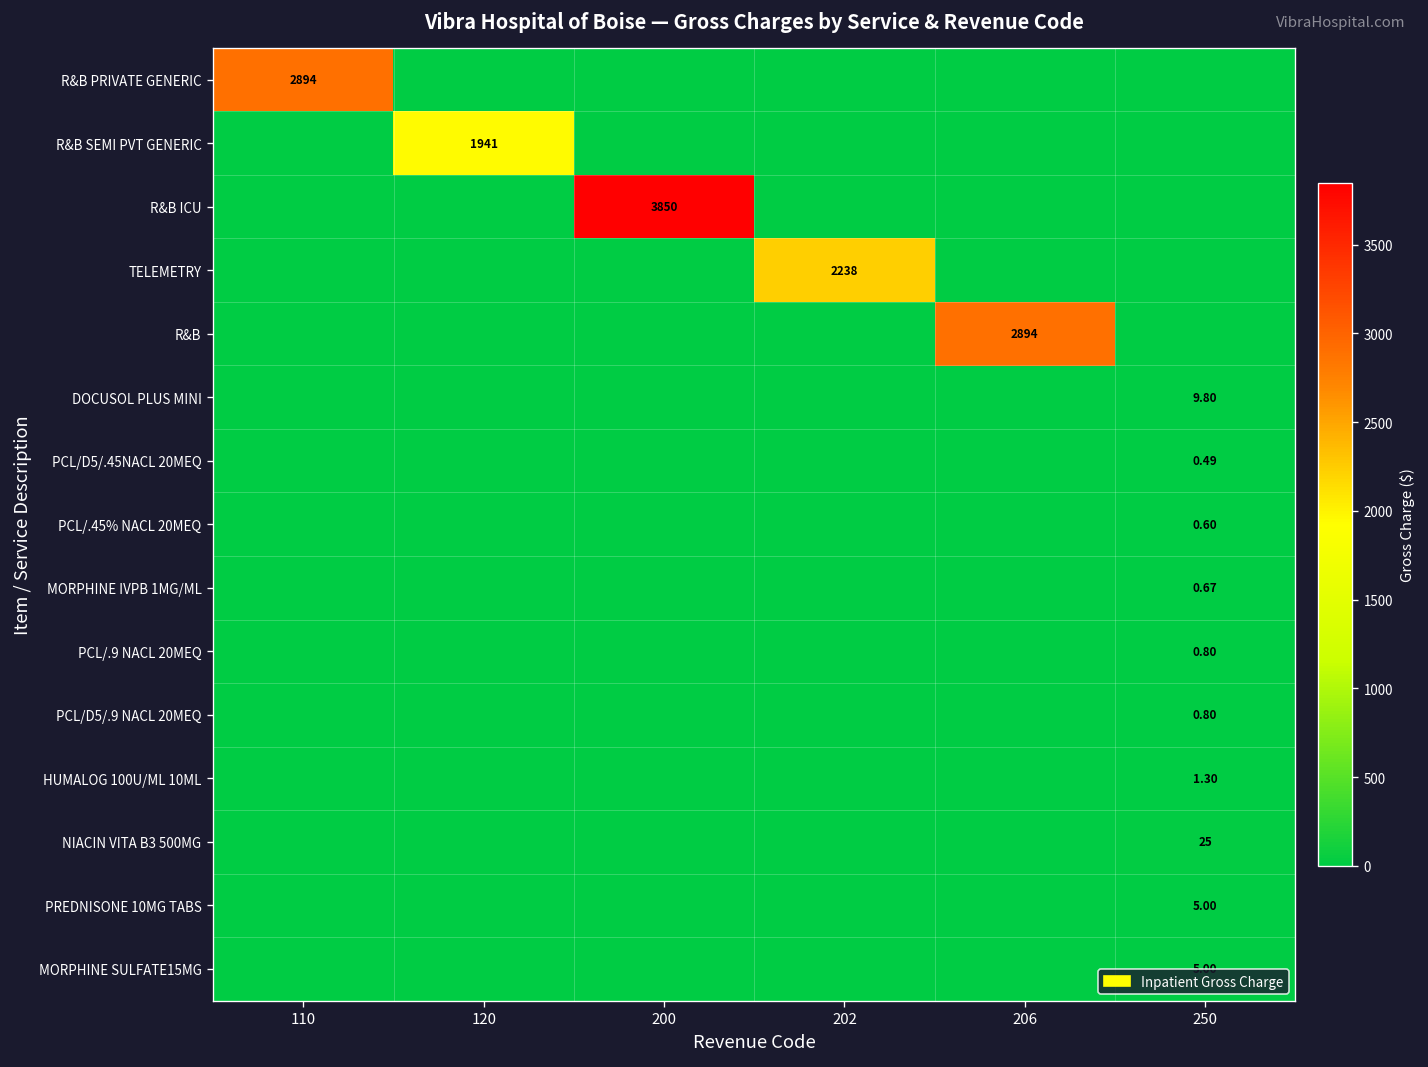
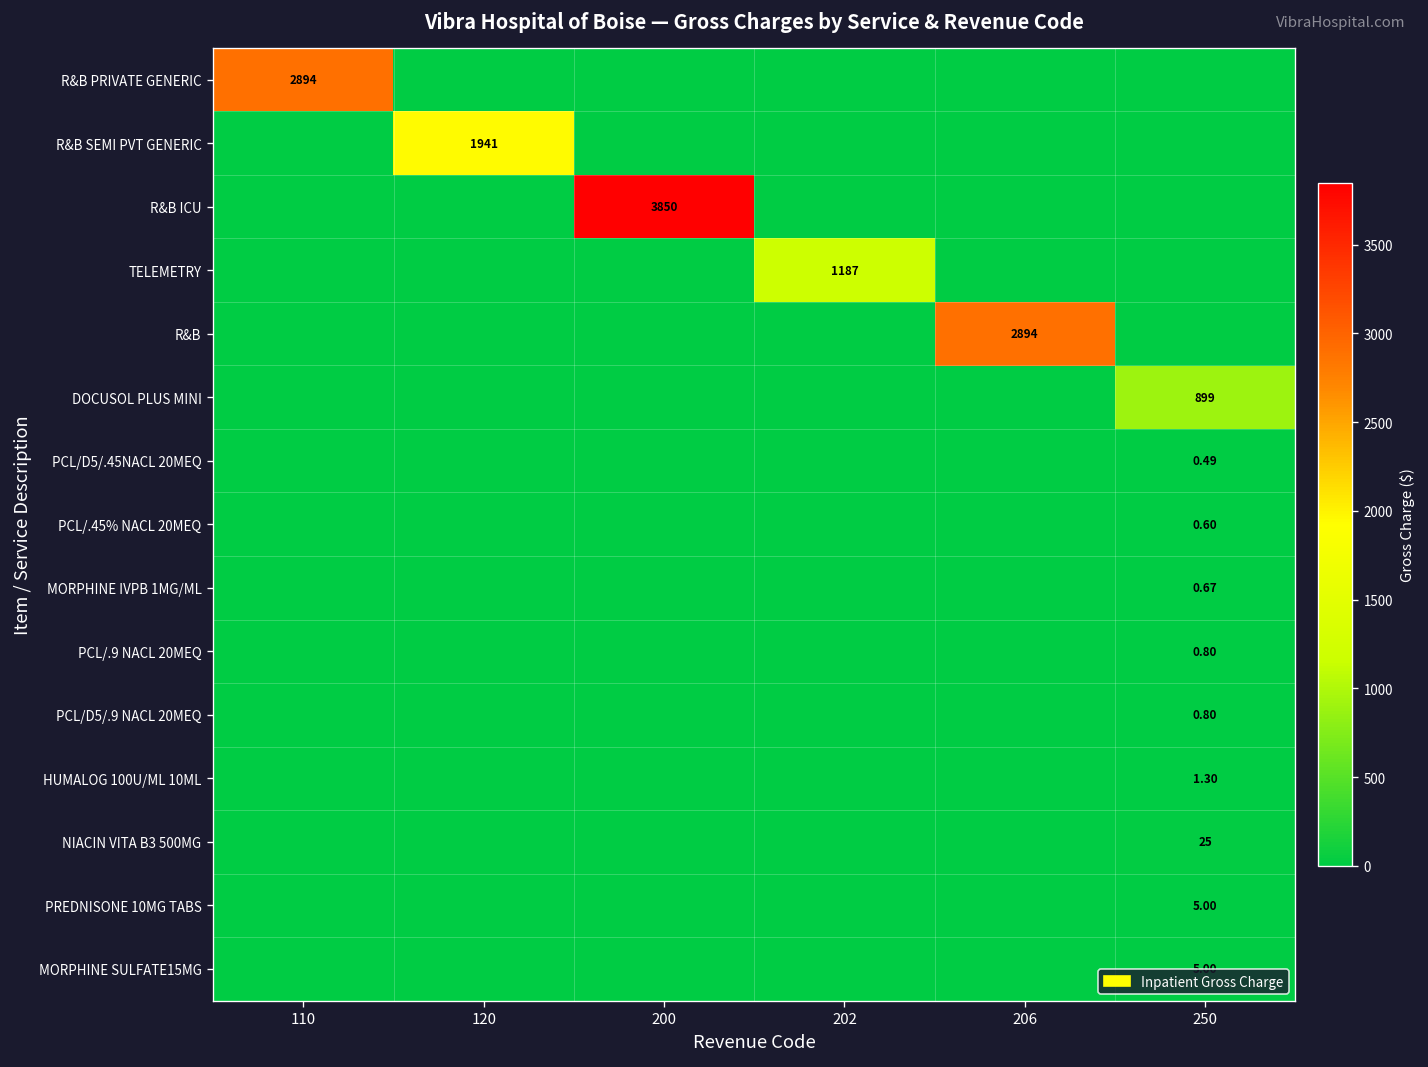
TELEMETRY, 202: 2238 -> 1187
DOCUSOL PLUS MINI, 250: 9.80 -> 899
